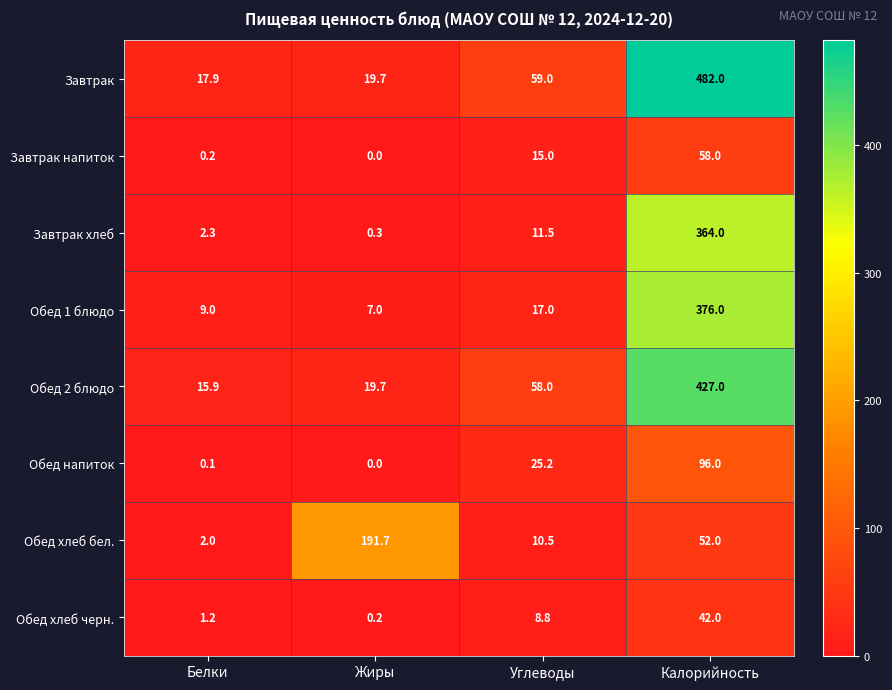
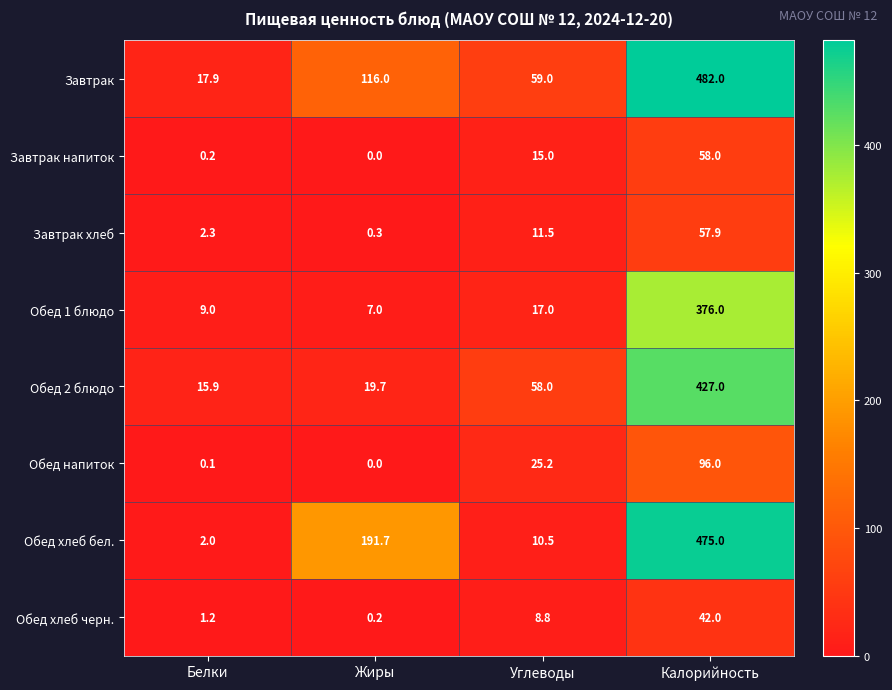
Завтрак, Жиры: 19.7 -> 116.0
Завтрак хлеб, Калорийность: 364.0 -> 57.9
Обед хлеб бел., Калорийность: 52.0 -> 475.0
